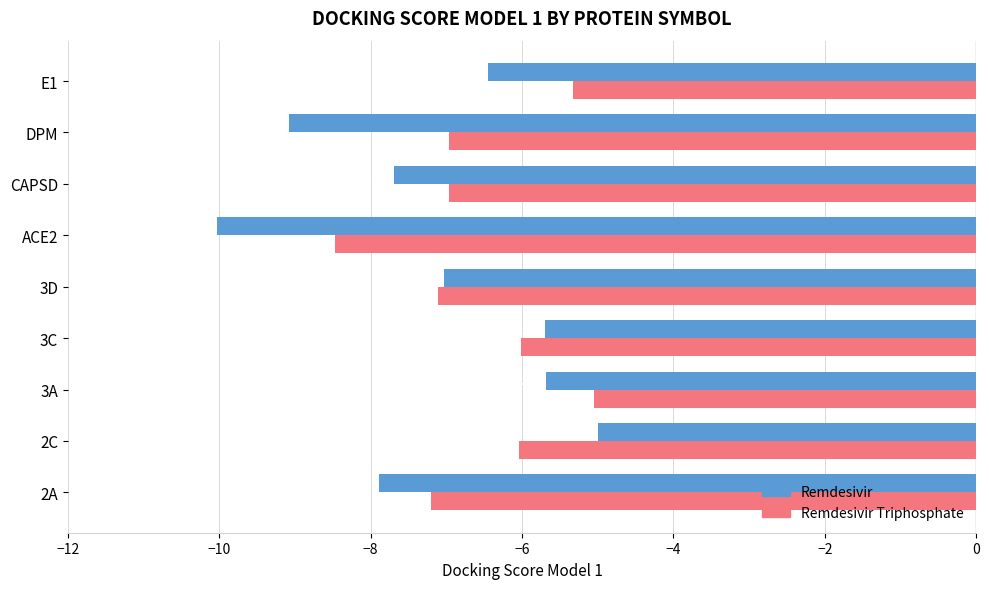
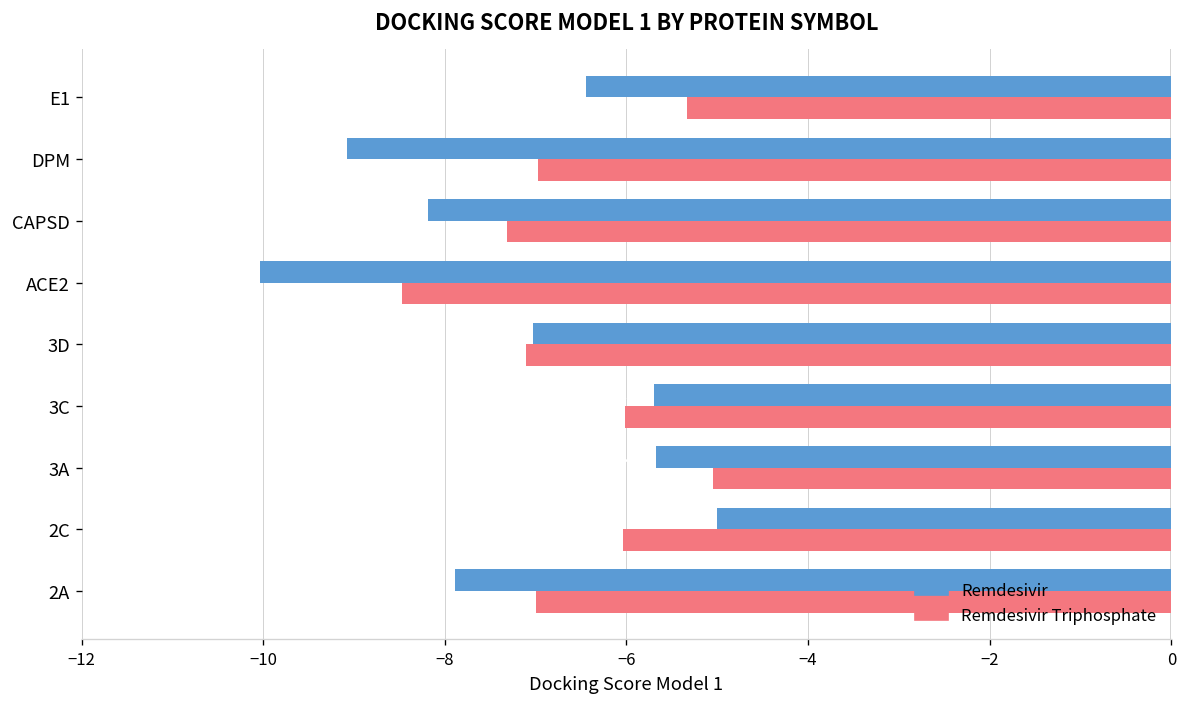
Remdesivir, CAPSD: -7.7 -> -8.2
Remdesivir Triphosphate, CAPSD: -7.0 -> -7.3
Remdesivir Triphosphate, 2A: -7.2 -> -7.0
